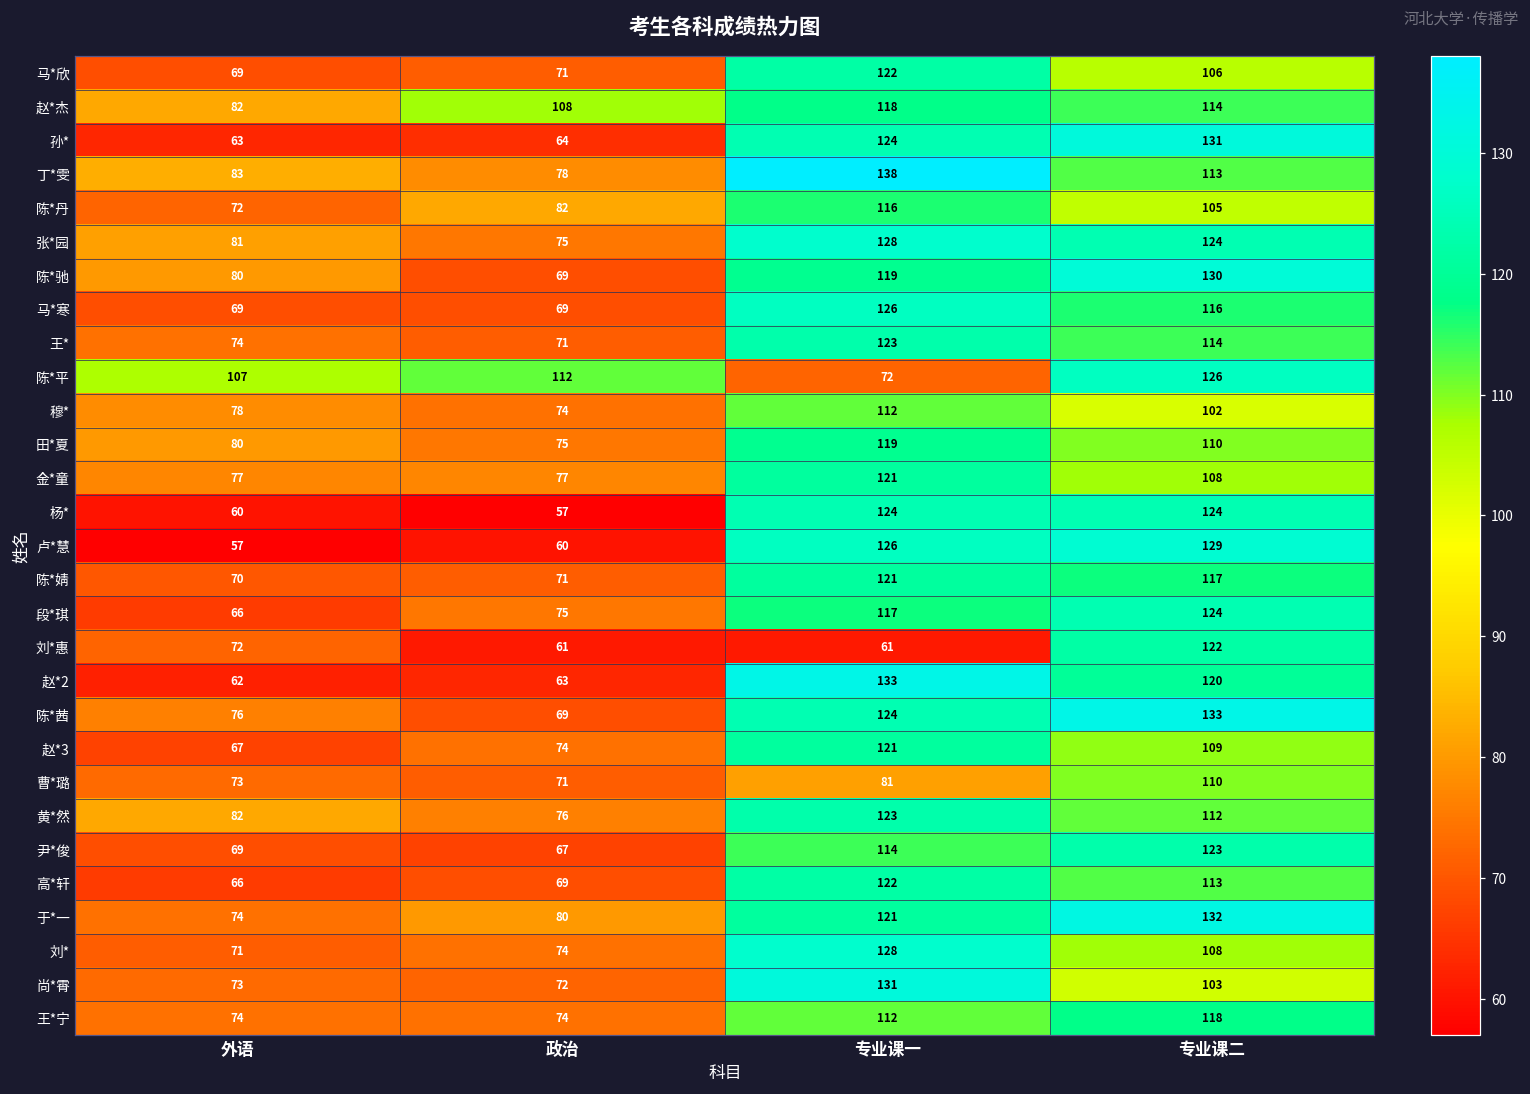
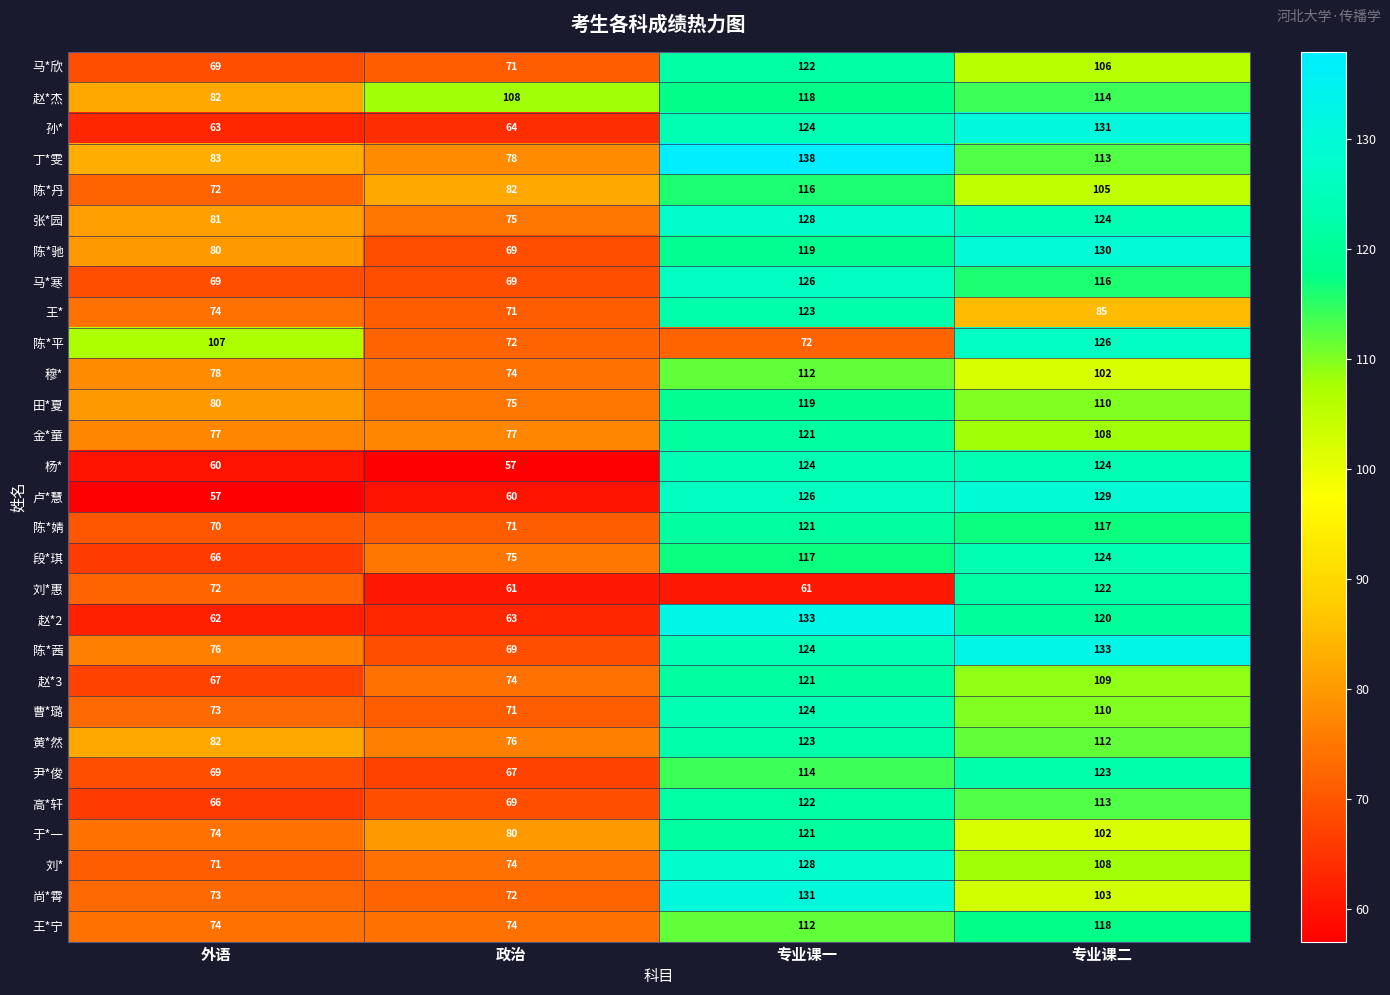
王*, 专业课二: 114 -> 85
陈*平, 政治: 112 -> 72
曹*璐, 专业课一: 81 -> 124
于*一, 专业课二: 132 -> 102
